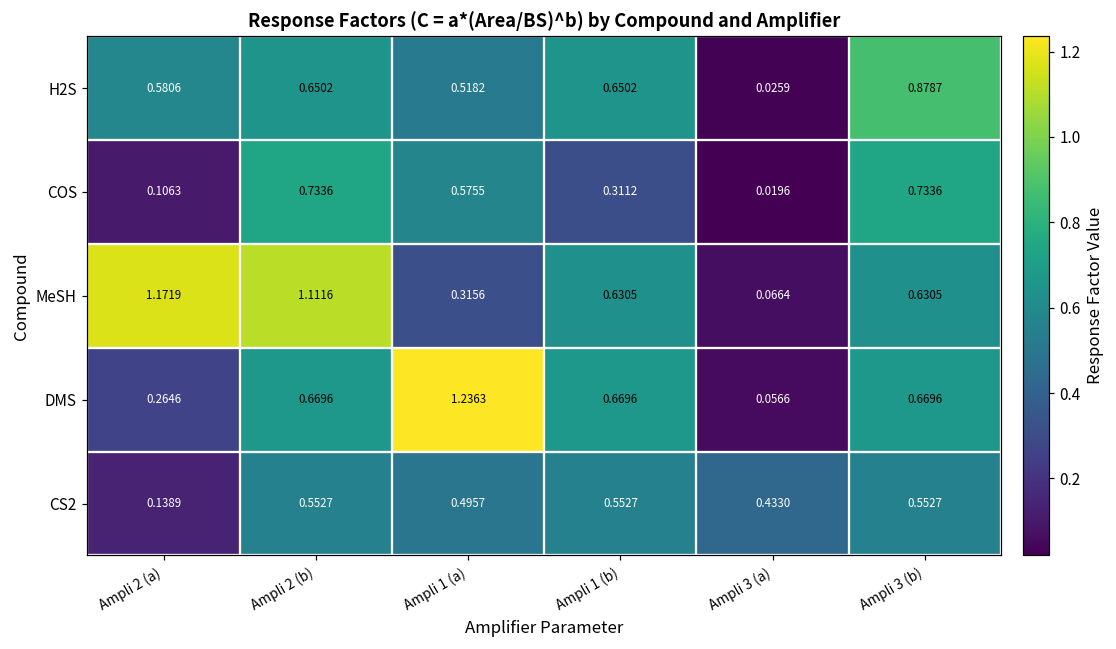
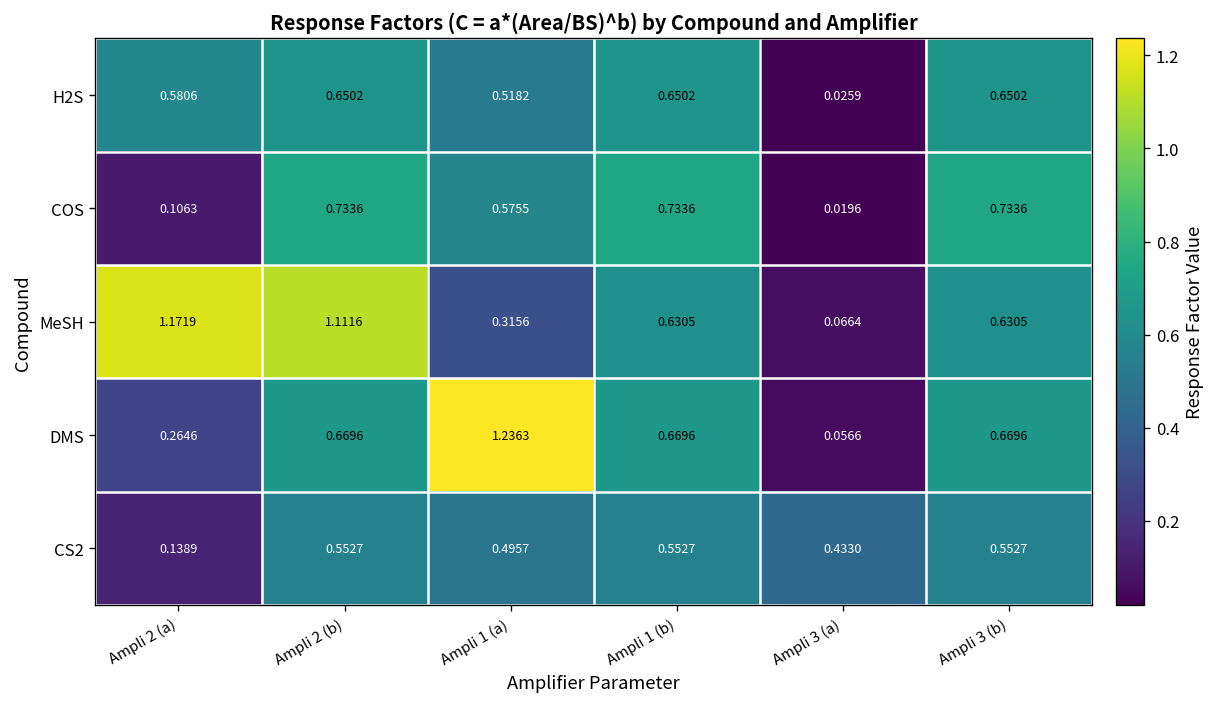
H2S, Ampli 3 (b): 0.8787 -> 0.6502
COS, Ampli 1 (b): 0.3112 -> 0.7336
